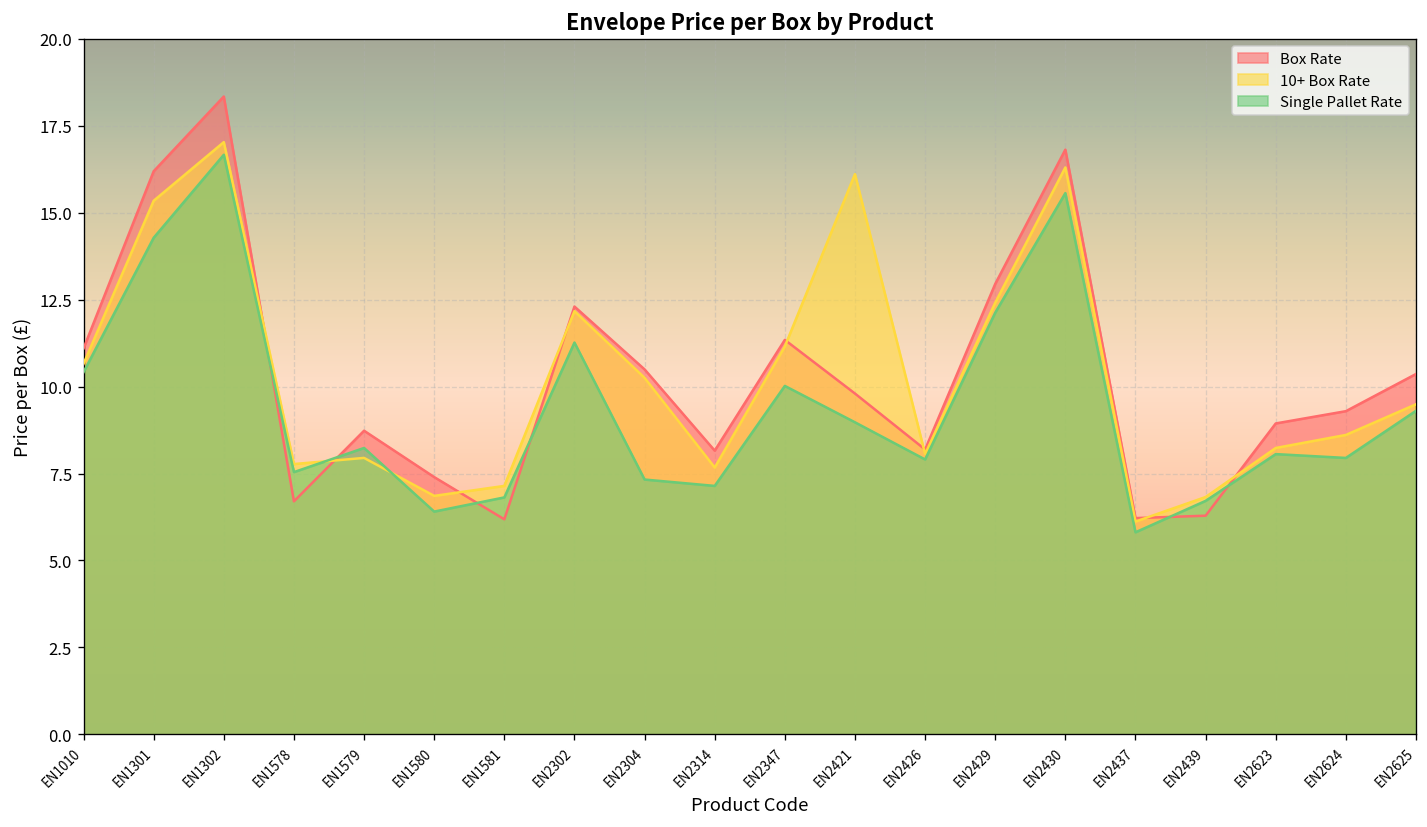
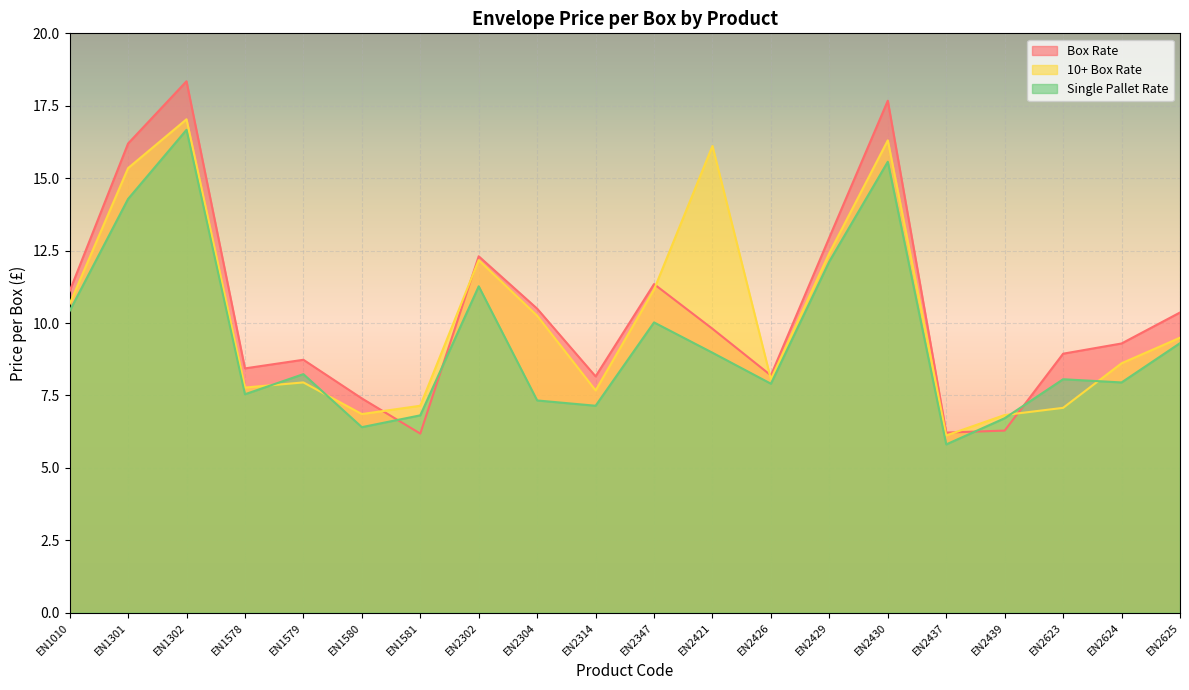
Box Rate, EN1578: 6.7 -> 8.4
Box Rate, EN2430: 16.8 -> 17.7
10+ Box Rate, EN2623: 8.2 -> 7.1
